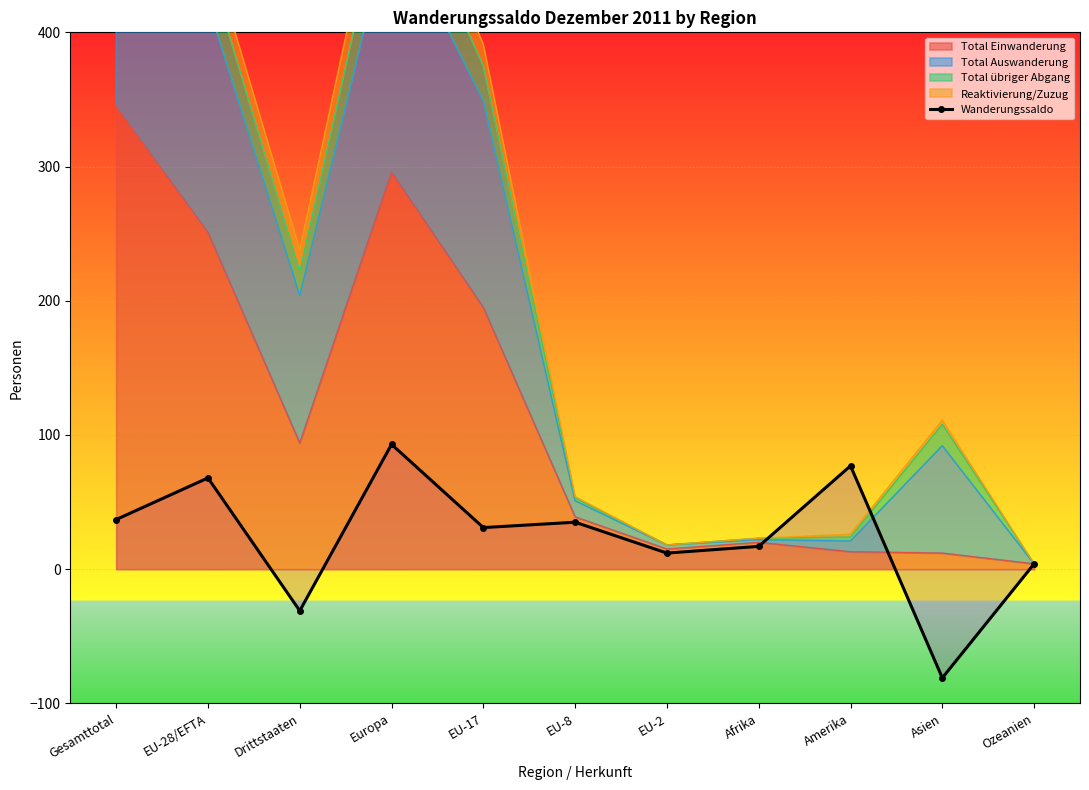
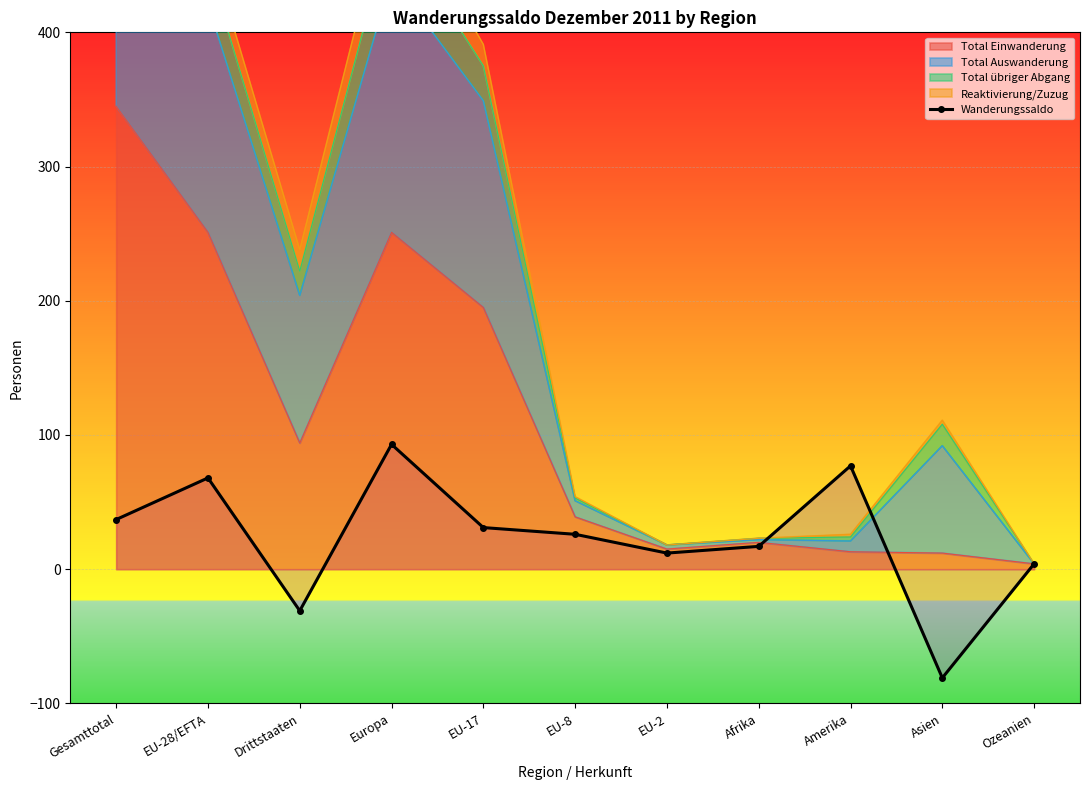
Total Einwanderung, Europa: 296 -> 251
Wanderungssaldo, EU-8: 35 -> 26
